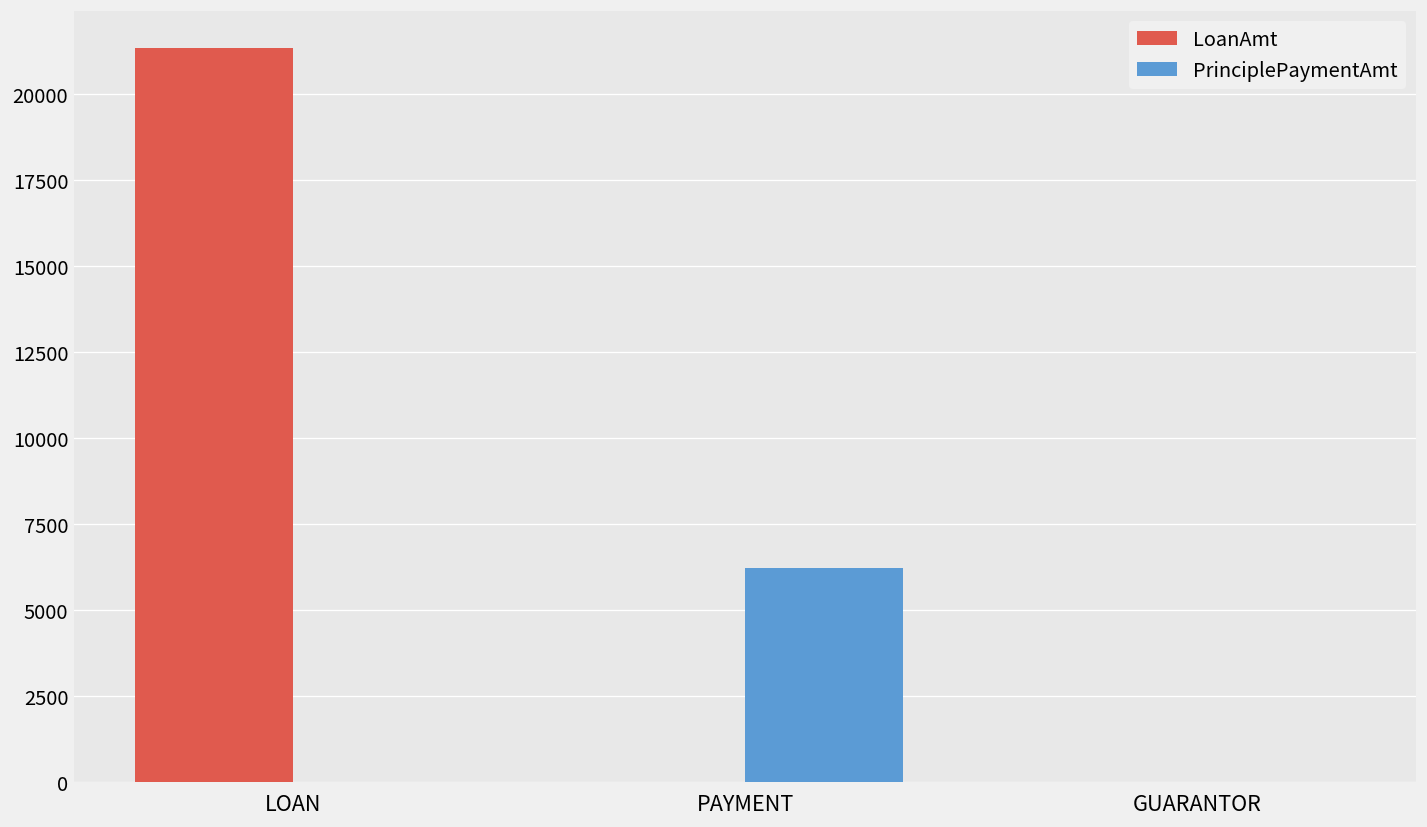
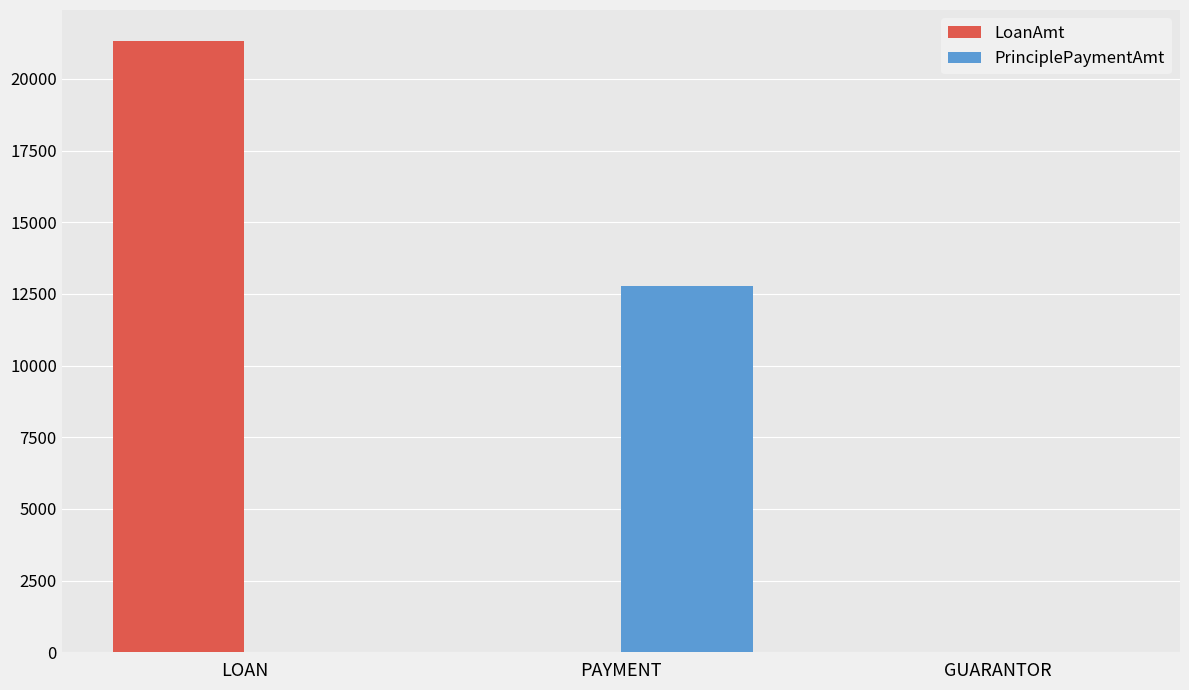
PrinciplePaymentAmt, PAYMENT: 6200 -> 12800
